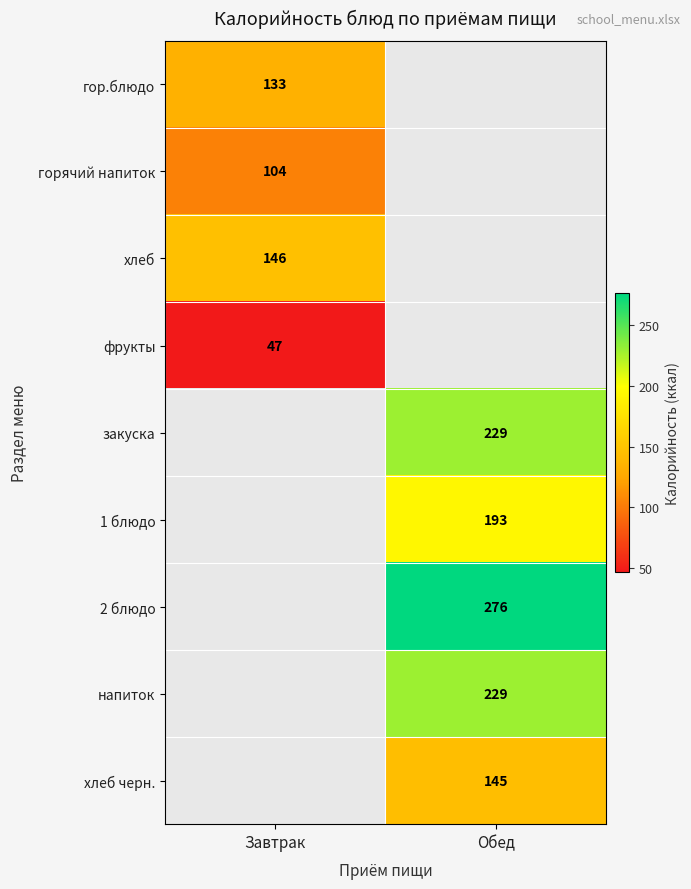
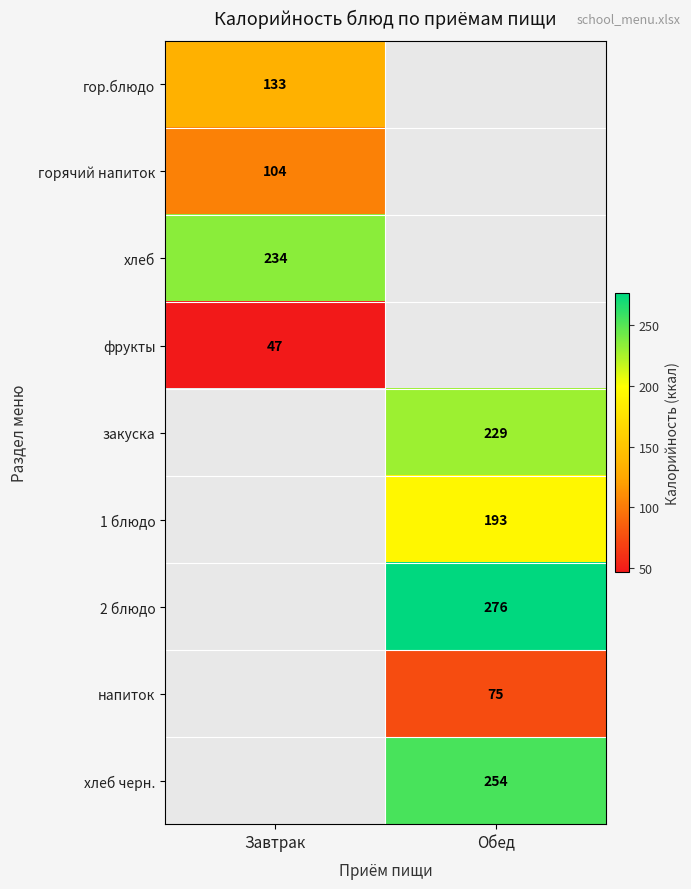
хлеб, Завтрак: 146 -> 234
напиток, Обед: 229 -> 75
хлеб черн., Обед: 145 -> 254
